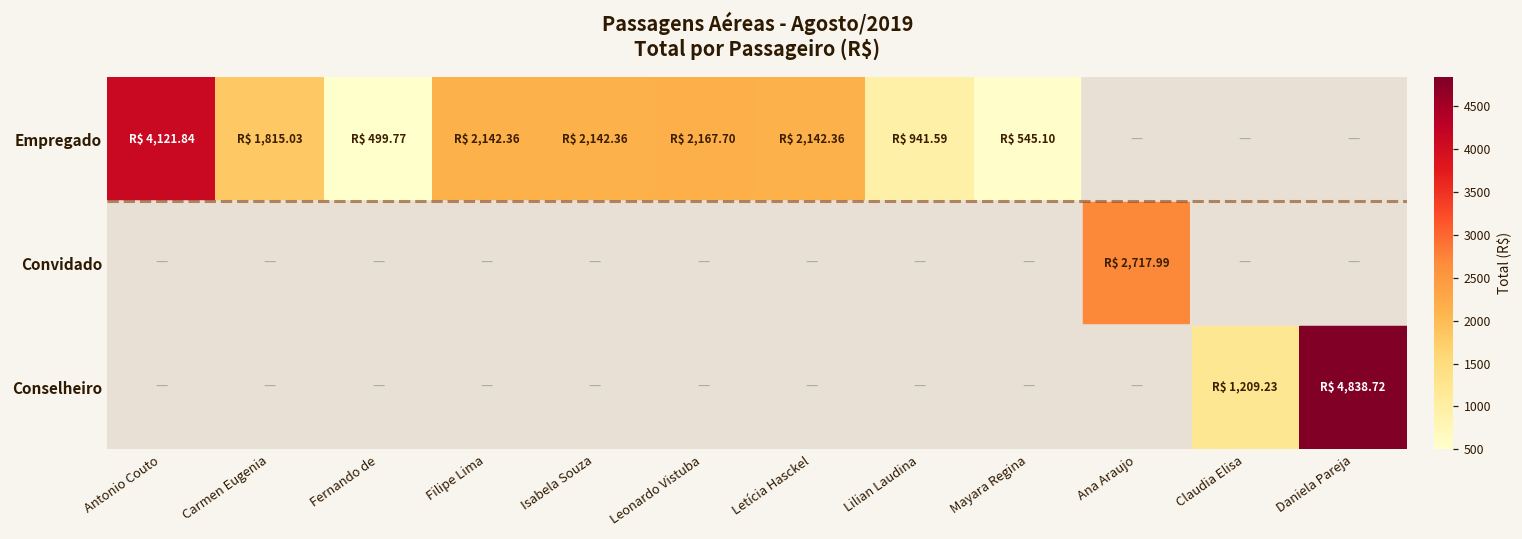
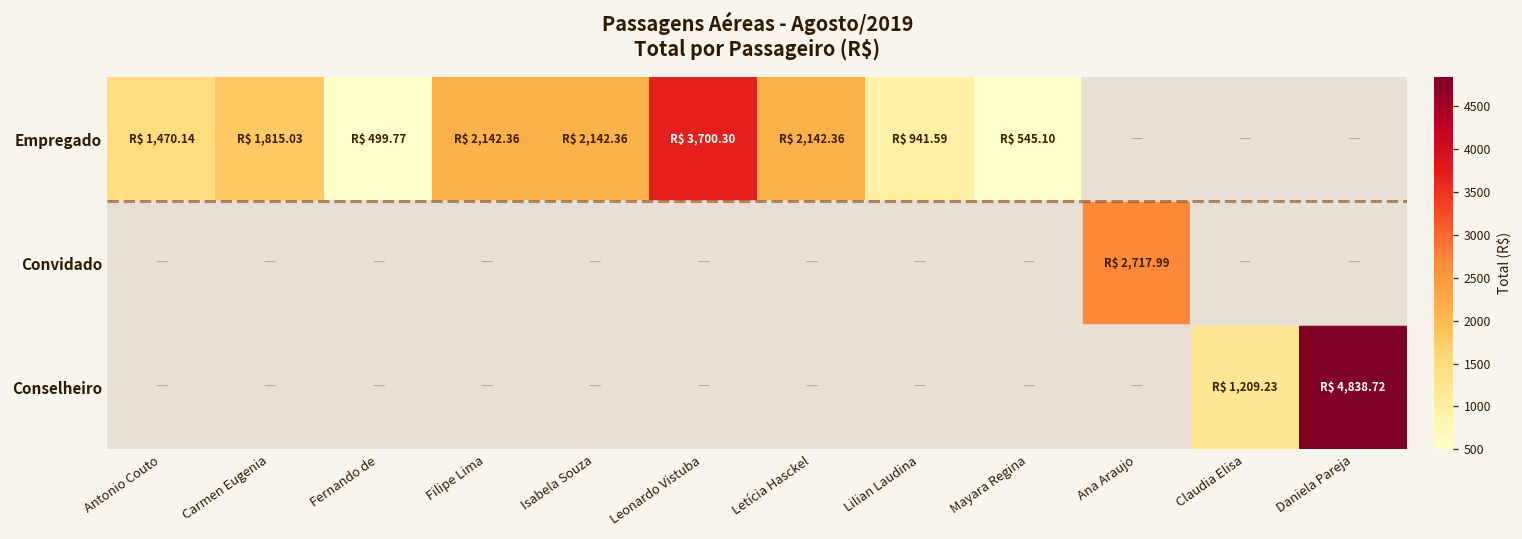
Empregado, Antonio Couto: 4,121.84 -> 1,470.14
Empregado, Leonardo Vistuba: 2,167.70 -> 3,700.30
